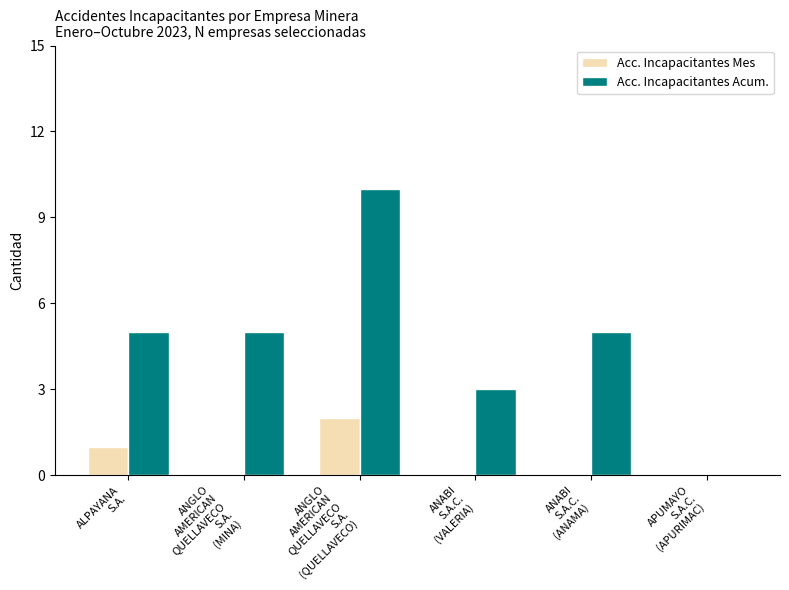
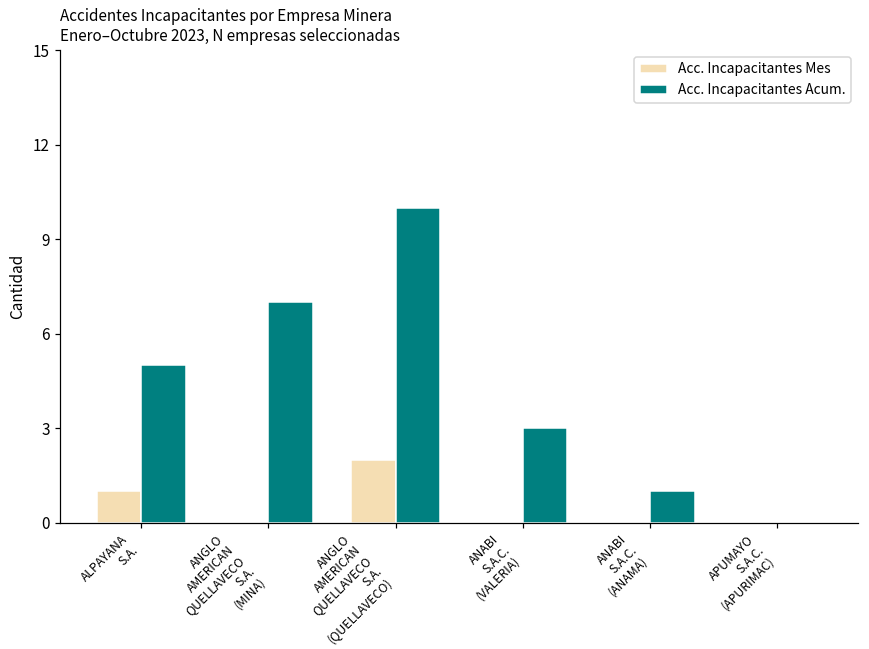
Acc. Incapacitantes Acum., ANGLO AMERICAN QUELLAVECO S.A. (MINA): 5 -> 7
Acc. Incapacitantes Acum., ANABI S.A.C. (ANAMA): 5 -> 1
